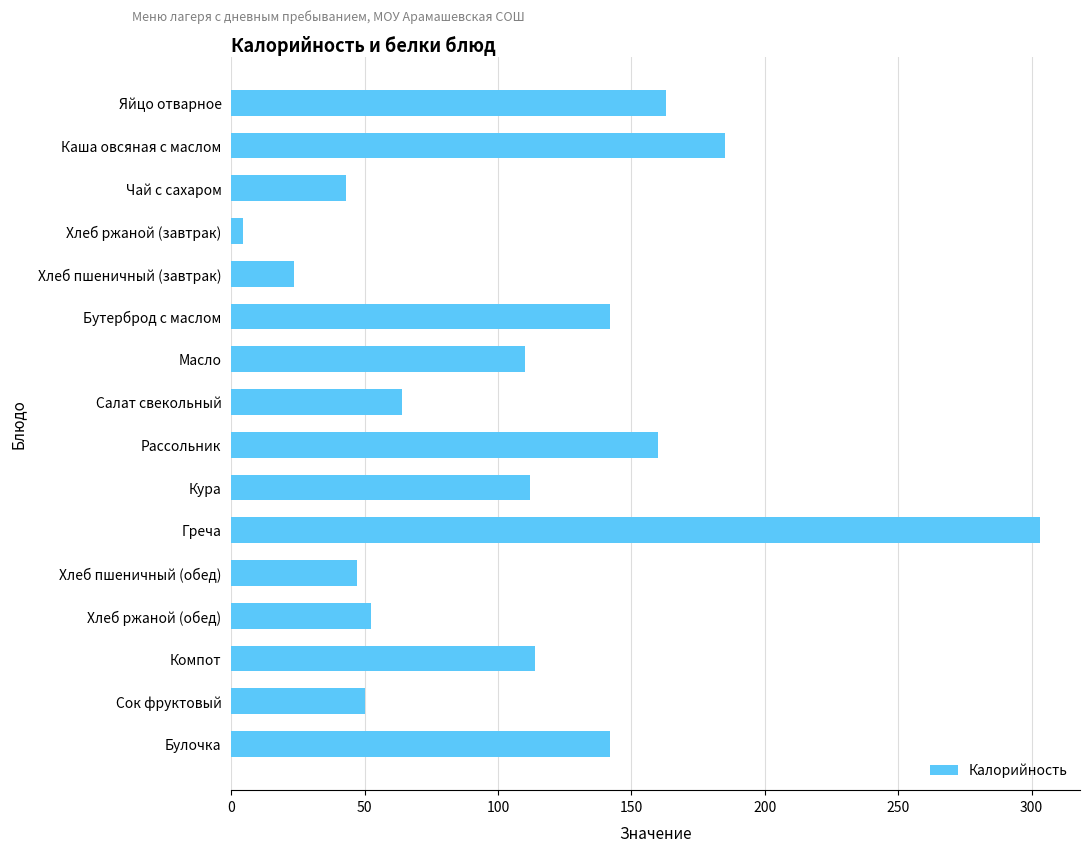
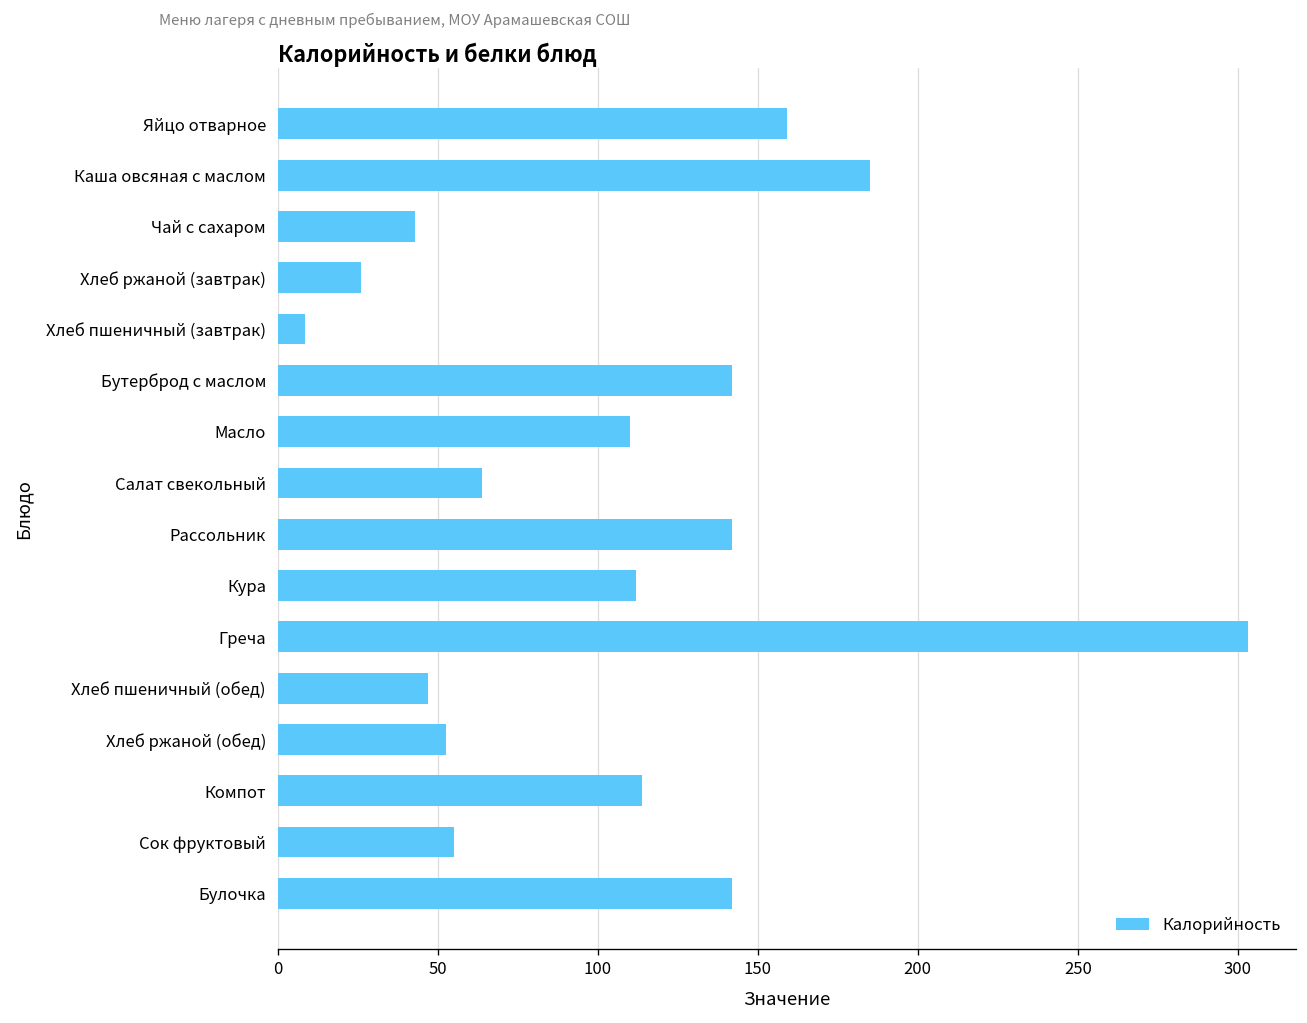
Яйцо отварное: 163 -> 159
Хлеб ржаной (завтрак): 5 -> 26
Хлеб пшеничный (завтрак): 24 -> 8
Рассольник: 160 -> 142
Сок фруктовый: 50 -> 55
